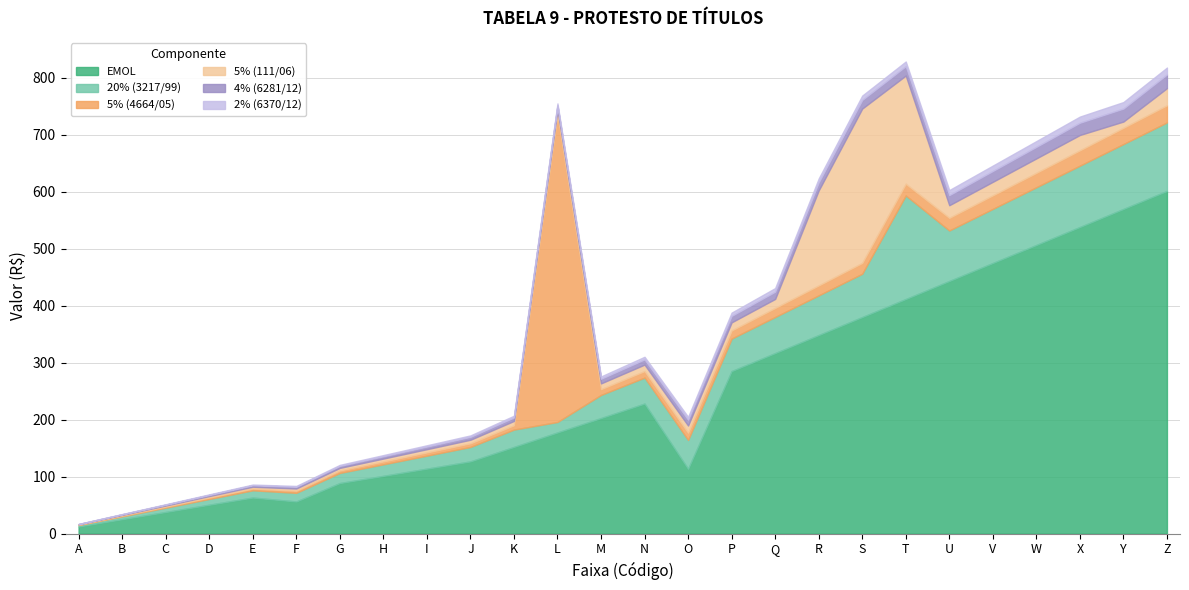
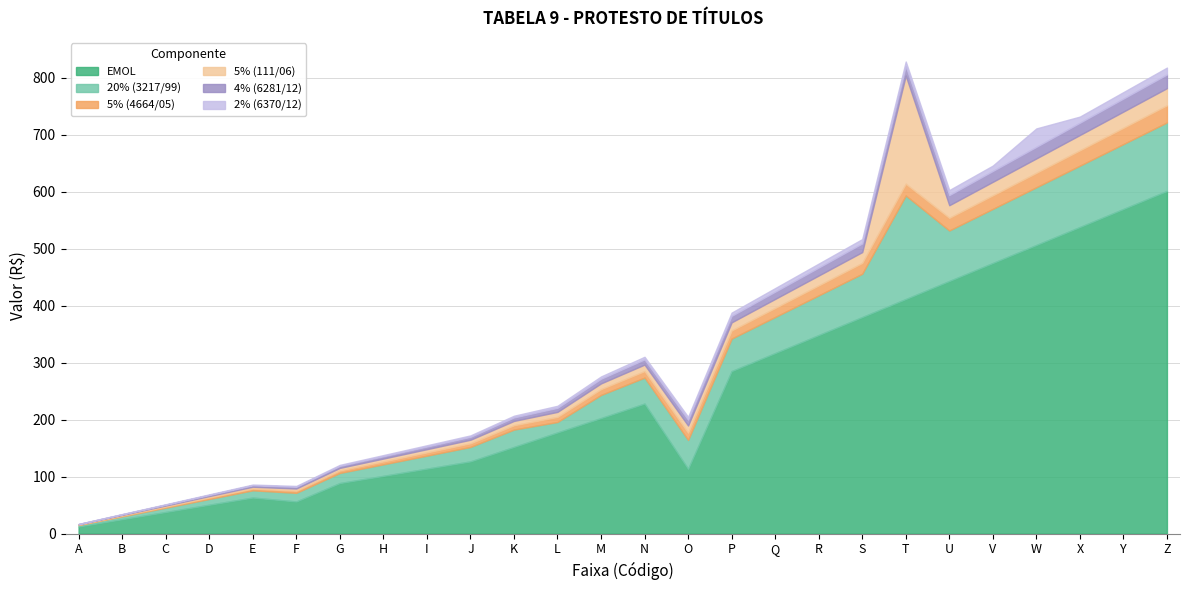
5% (4664/05), L: 540 -> 10
5% (111/06), R: 170 -> 20
5% (111/06), S: 270 -> 20
2% (6370/12), W: 10 -> 30
5% (111/06), Y: 10 -> 30
